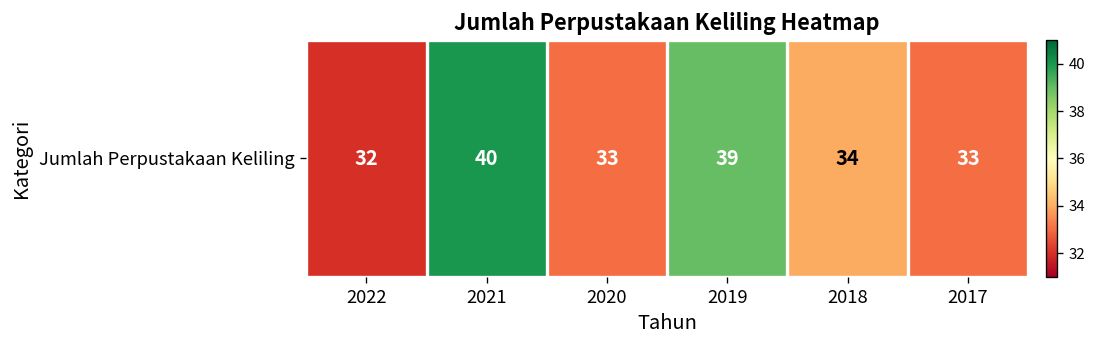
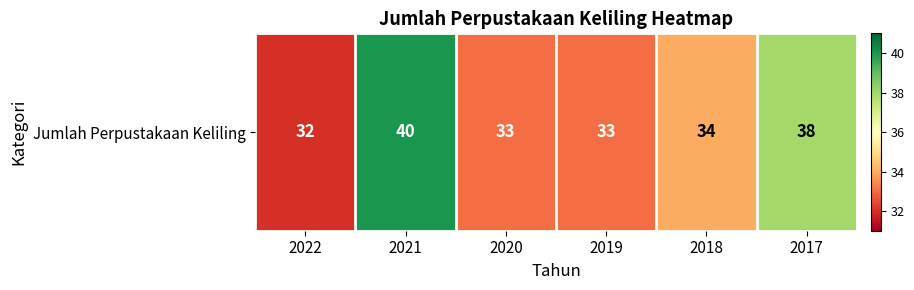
Jumlah Perpustakaan Keliling, 2019: 39 -> 33
Jumlah Perpustakaan Keliling, 2017: 33 -> 38
